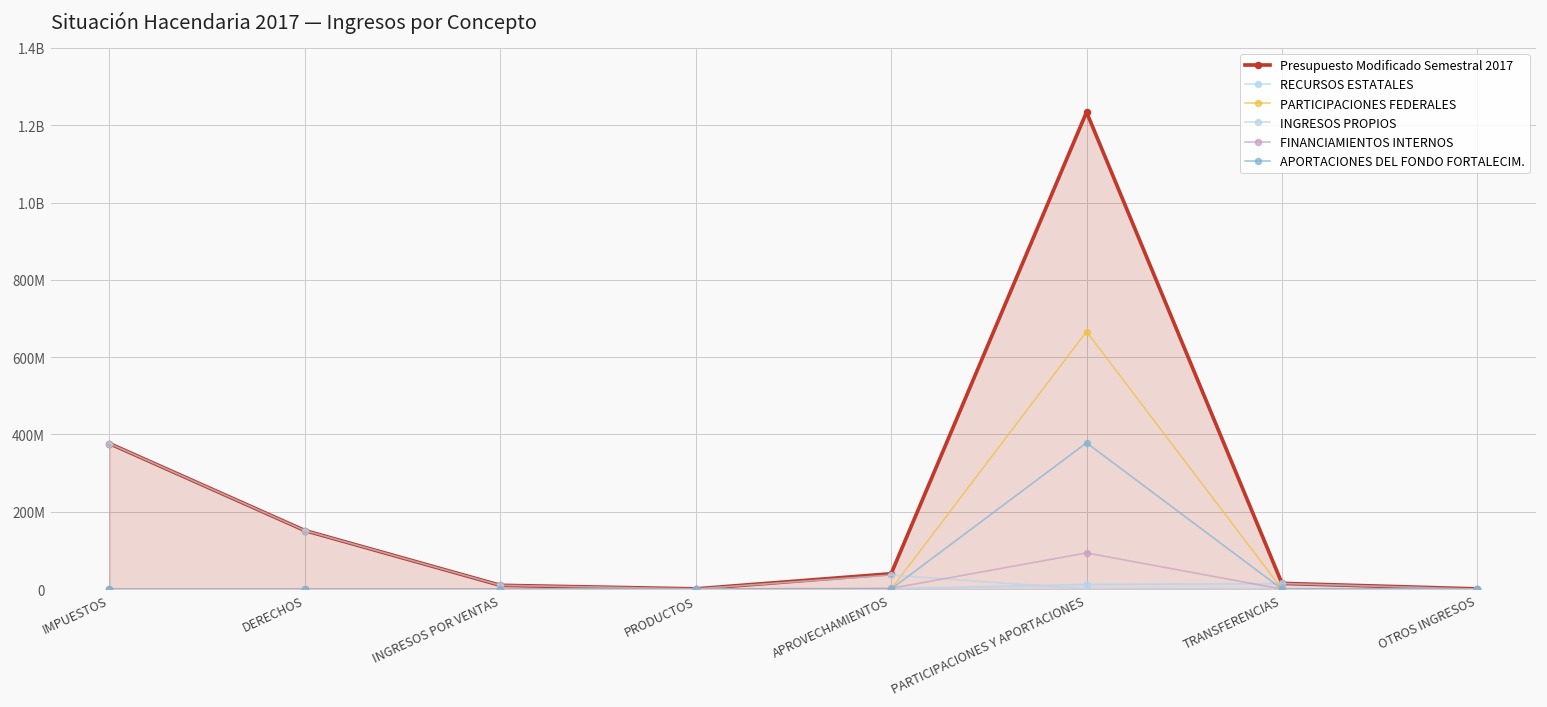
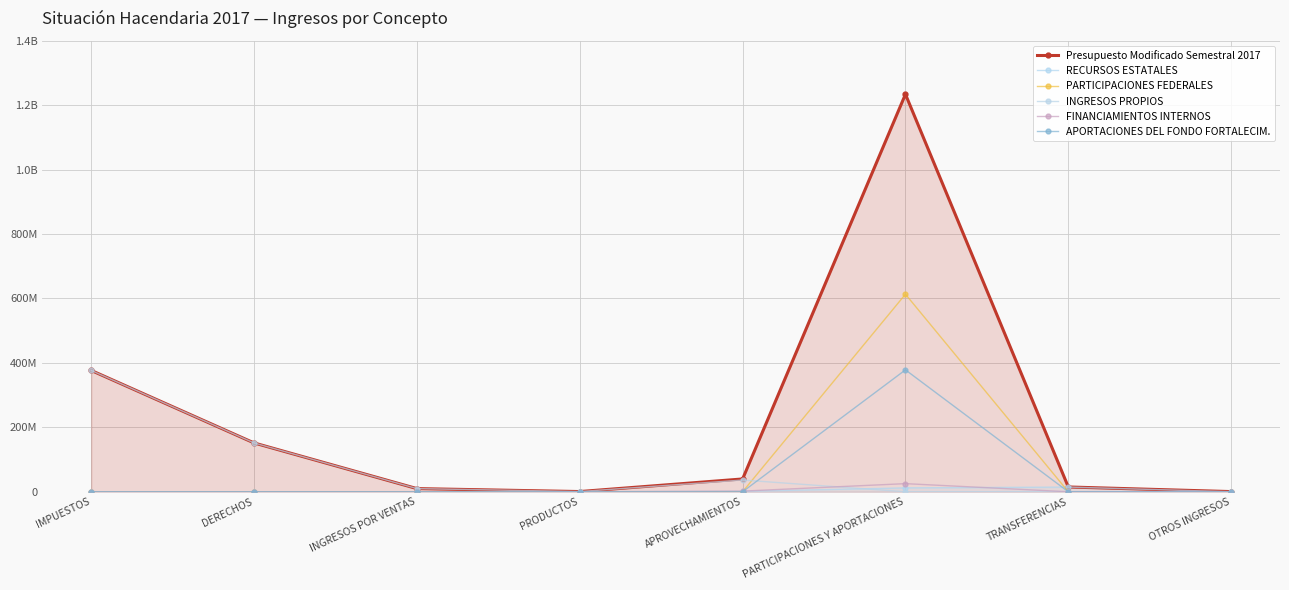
PARTICIPACIONES FEDERALES, PARTICIPACIONES Y APORTACIONES: 670000000 -> 610000000
FINANCIAMIENTOS INTERNOS, PARTICIPACIONES Y APORTACIONES: 90000000 -> 30000000
